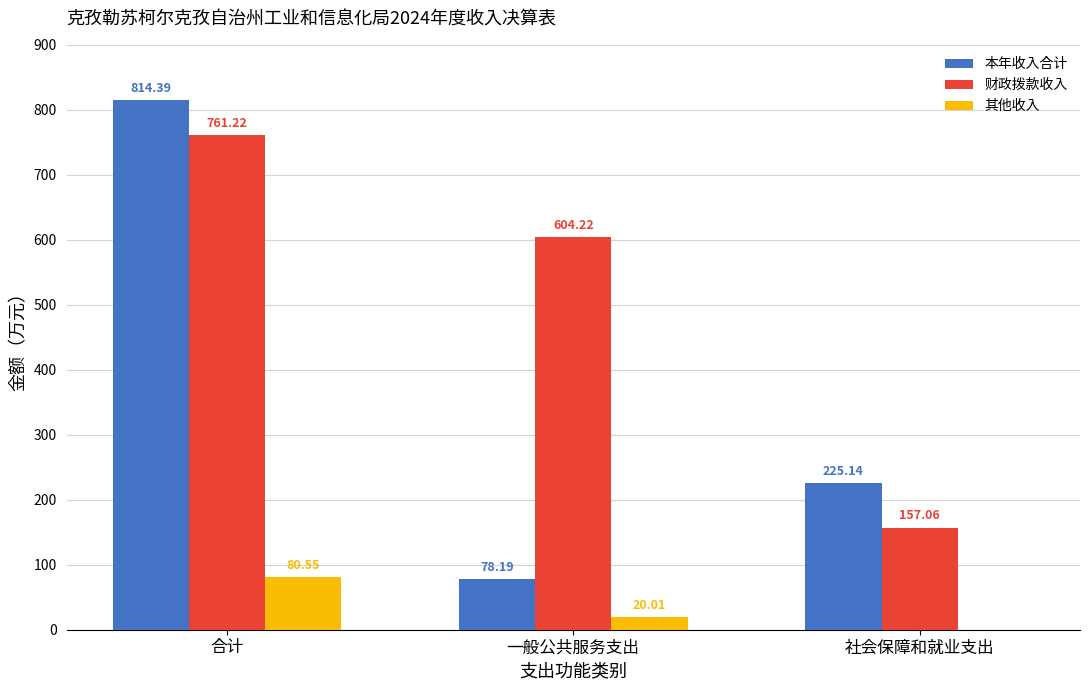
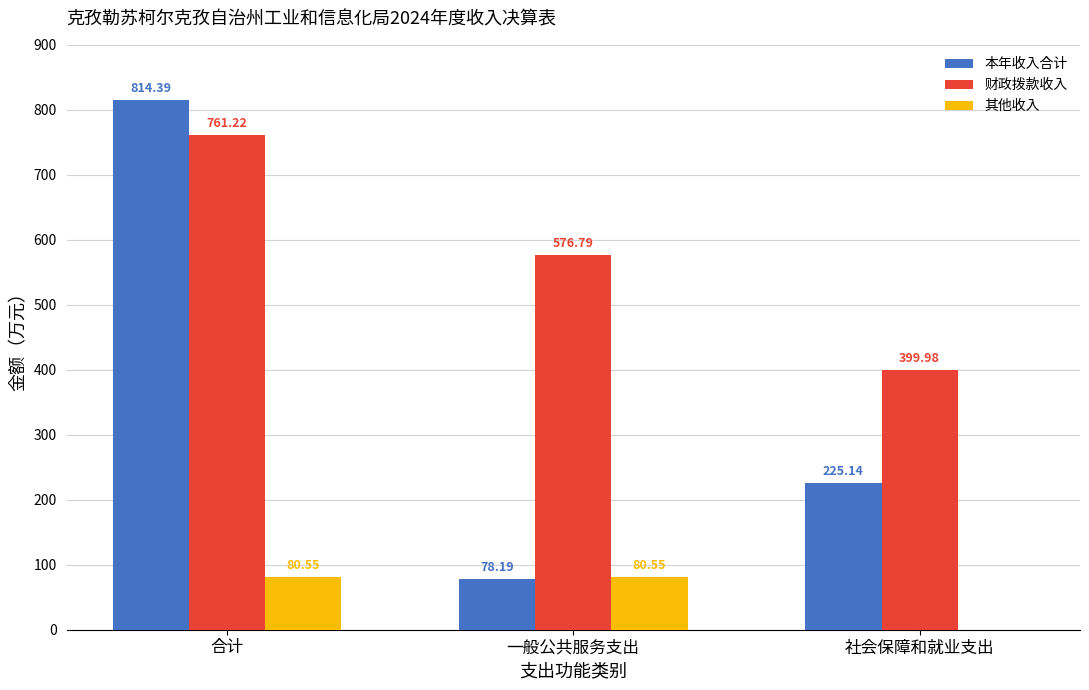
财政拨款收入, 一般公共服务支出: 604.22 -> 576.79
其他收入, 一般公共服务支出: 20.01 -> 80.55
财政拨款收入, 社会保障和就业支出: 157.06 -> 399.98
